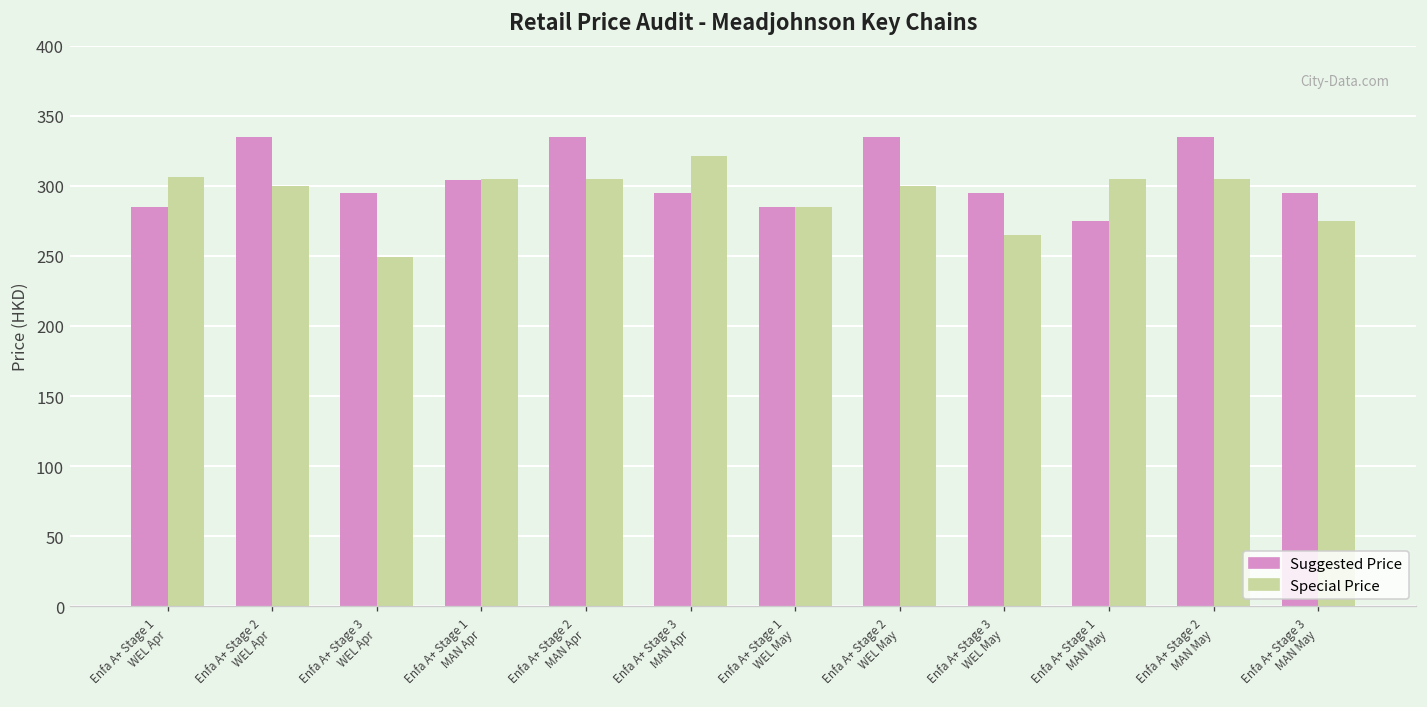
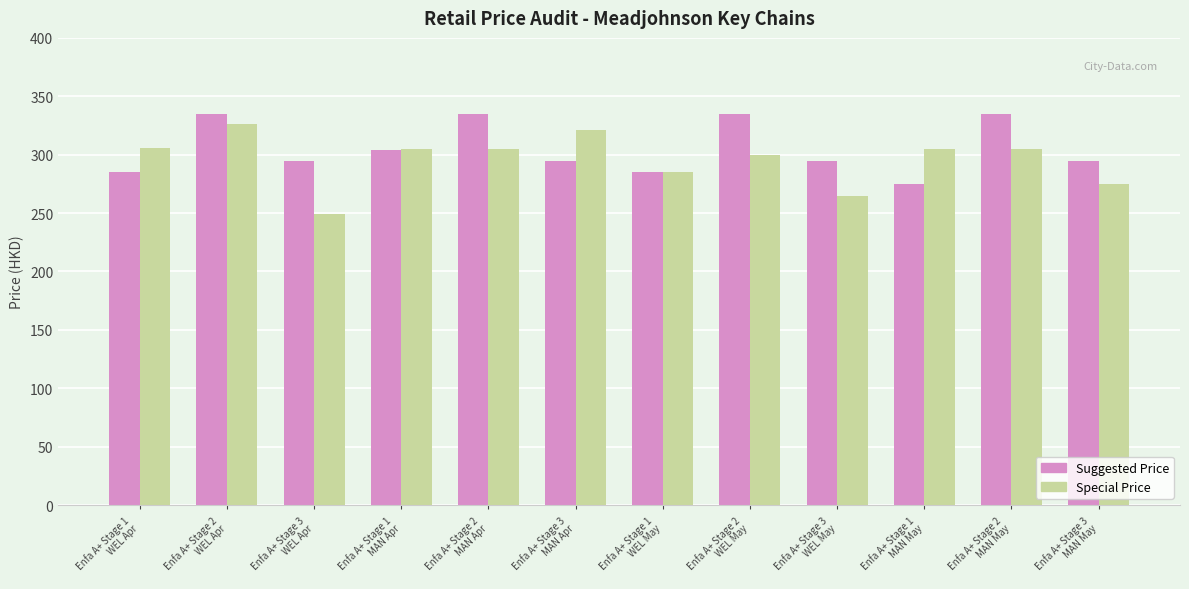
Special Price, Enfa A+ Stage 2 WEL Apr: 300 -> 326
